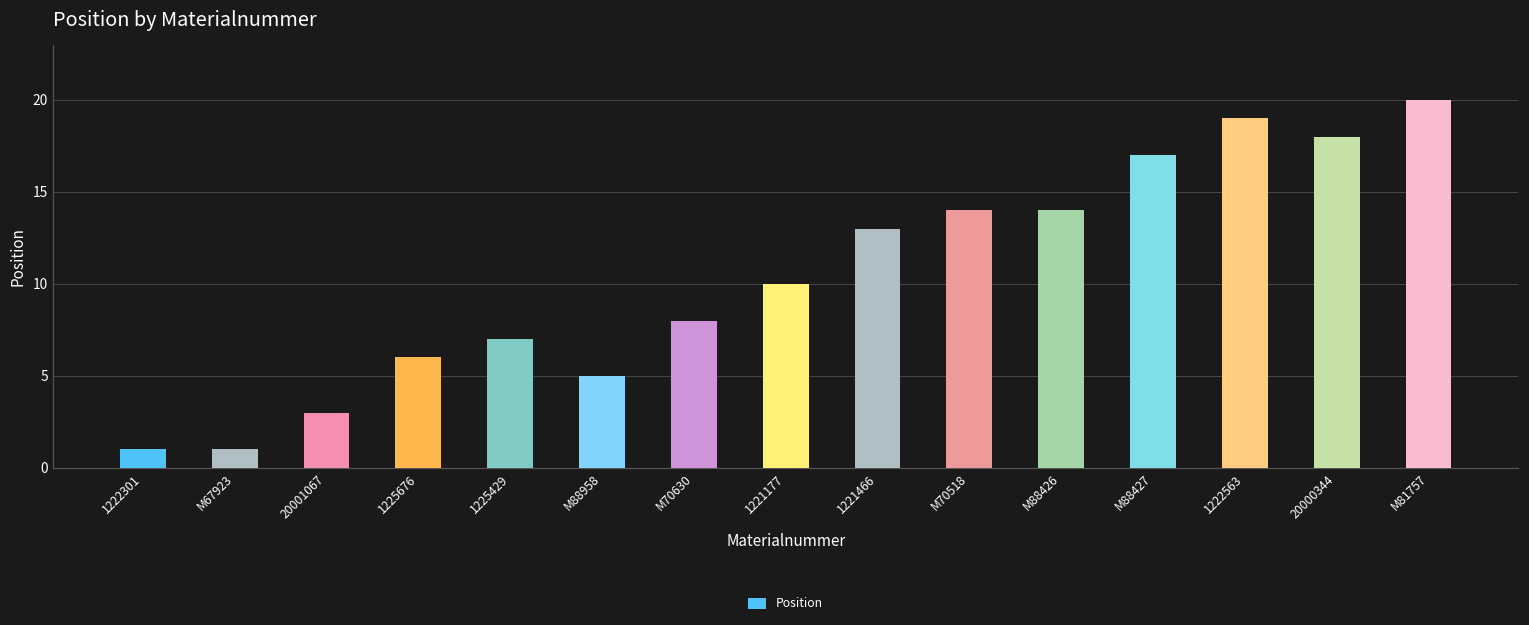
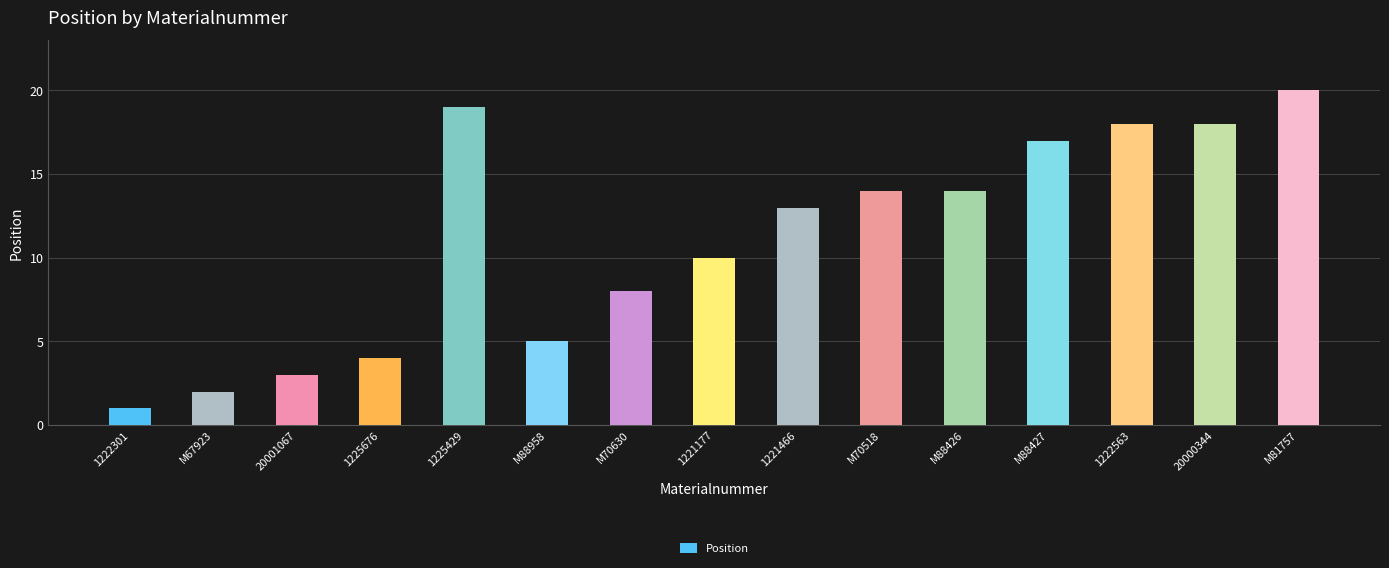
M67923: 1 -> 2
1225676: 6 -> 4
1225429: 7 -> 19
1222563: 19 -> 18
